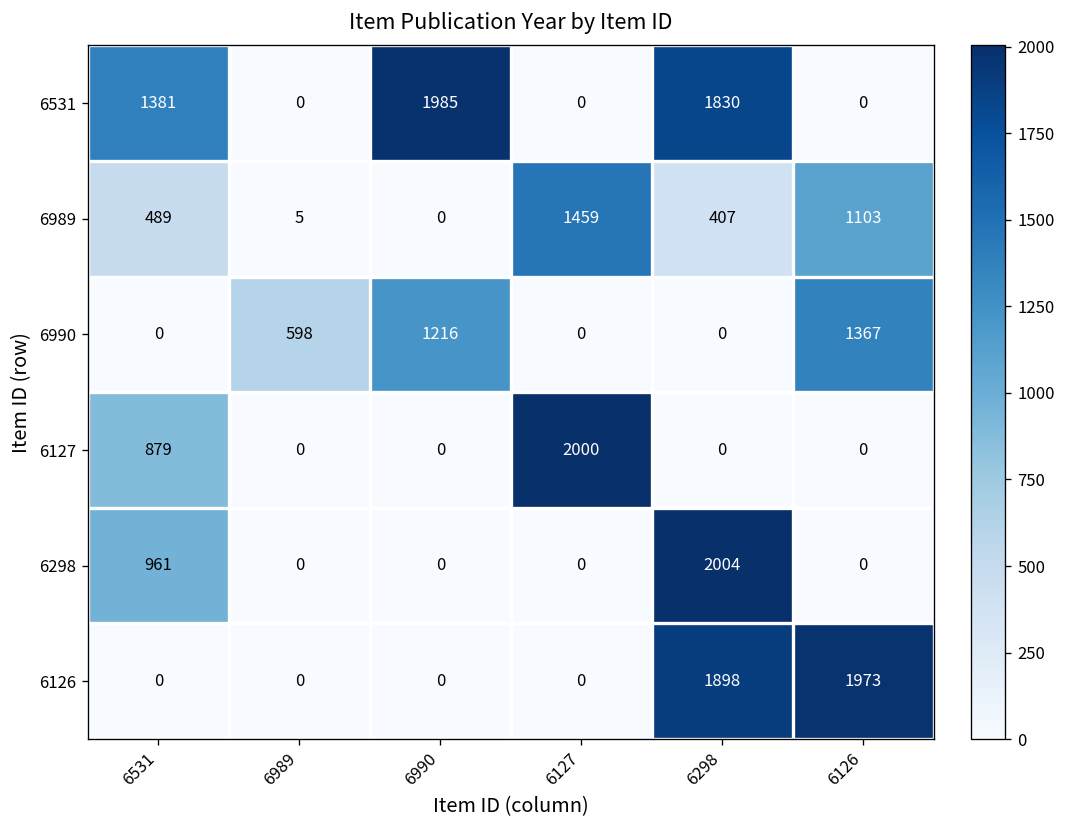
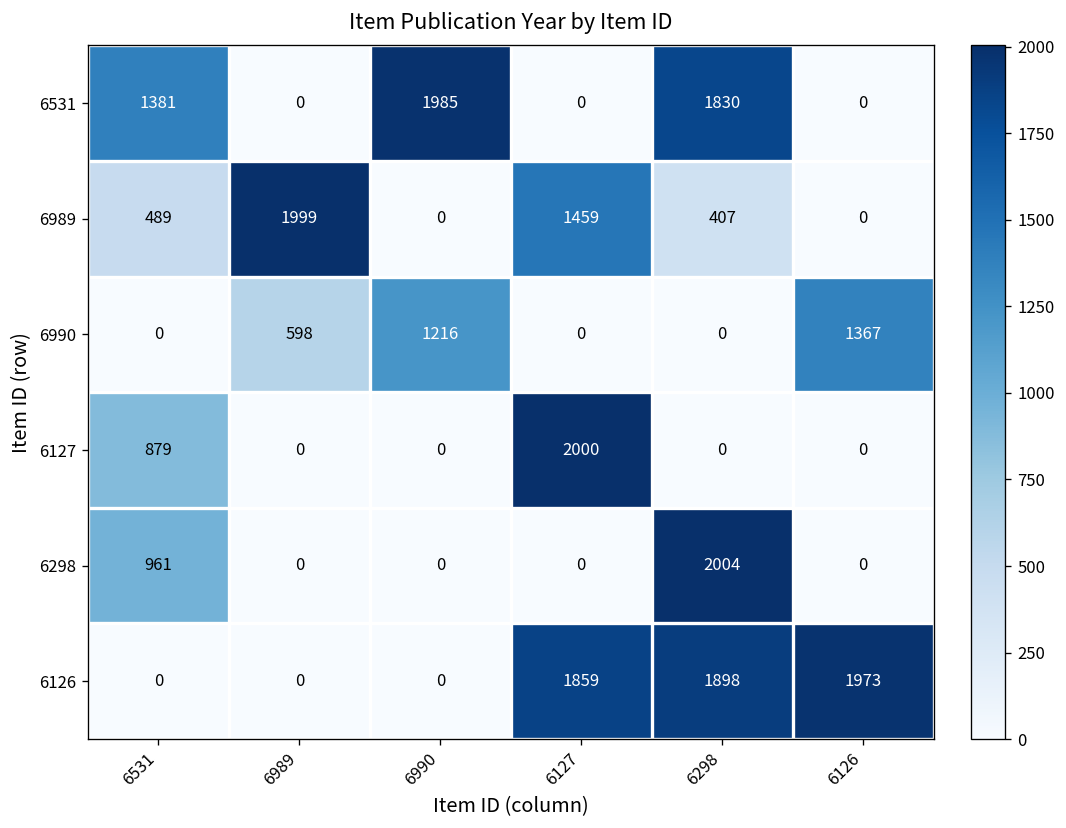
6989, 6989: 5 -> 1999
6989, 6126: 1103 -> 0
6126, 6127: 0 -> 1859
